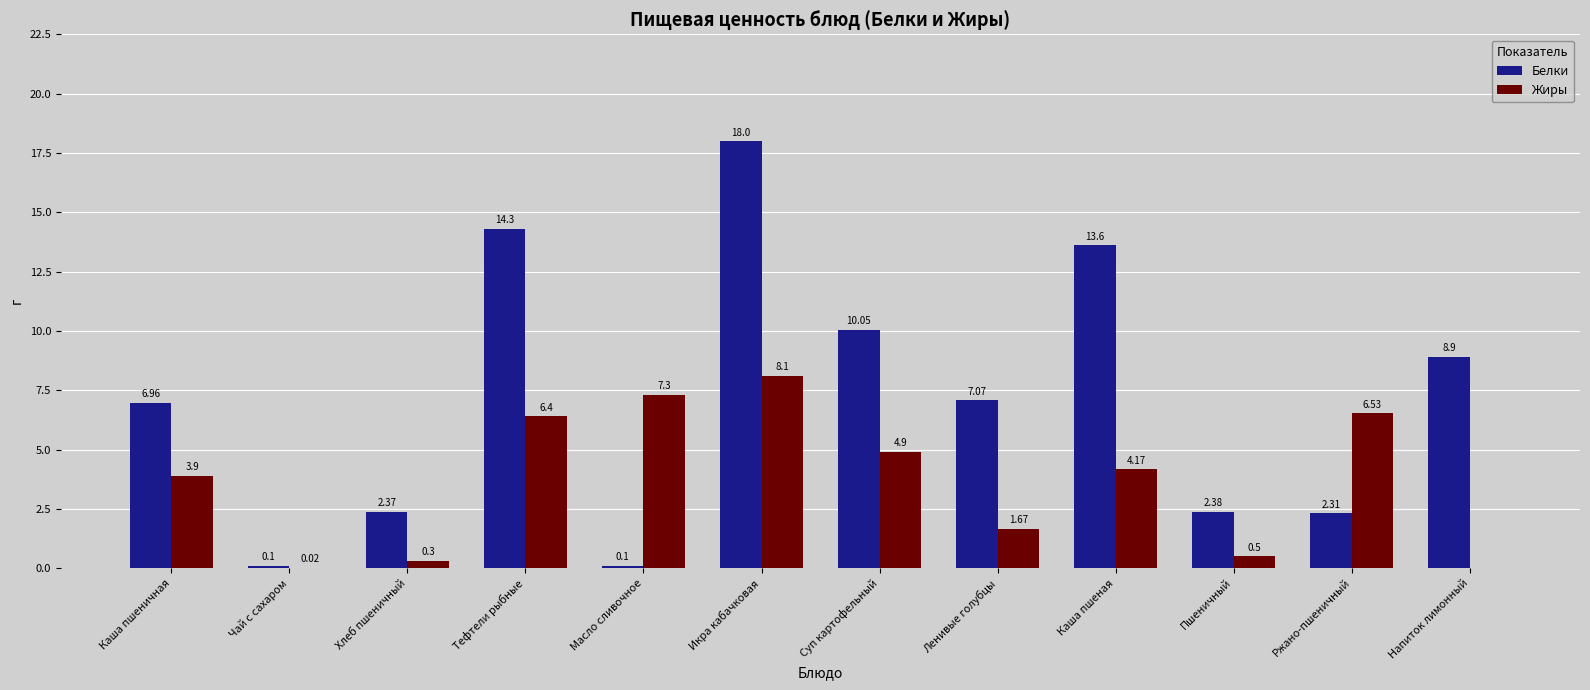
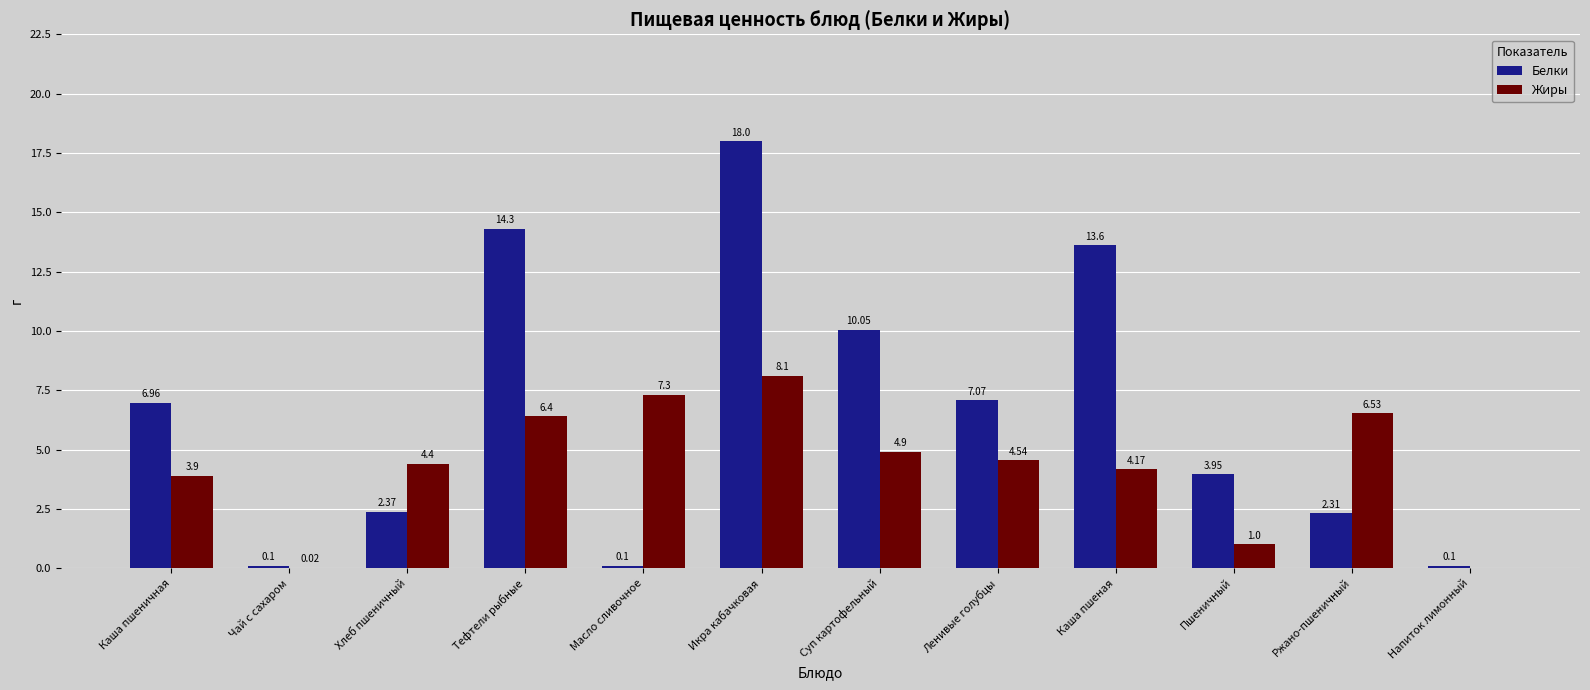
Жиры, Хлеб пшеничный: 0.3 -> 4.4
Жиры, Ленивые голубцы: 1.67 -> 4.54
Белки, Пшеничный: 2.38 -> 3.95
Жиры, Пшеничный: 0.5 -> 1.0
Белки, Напиток лимонный: 8.9 -> 0.1
